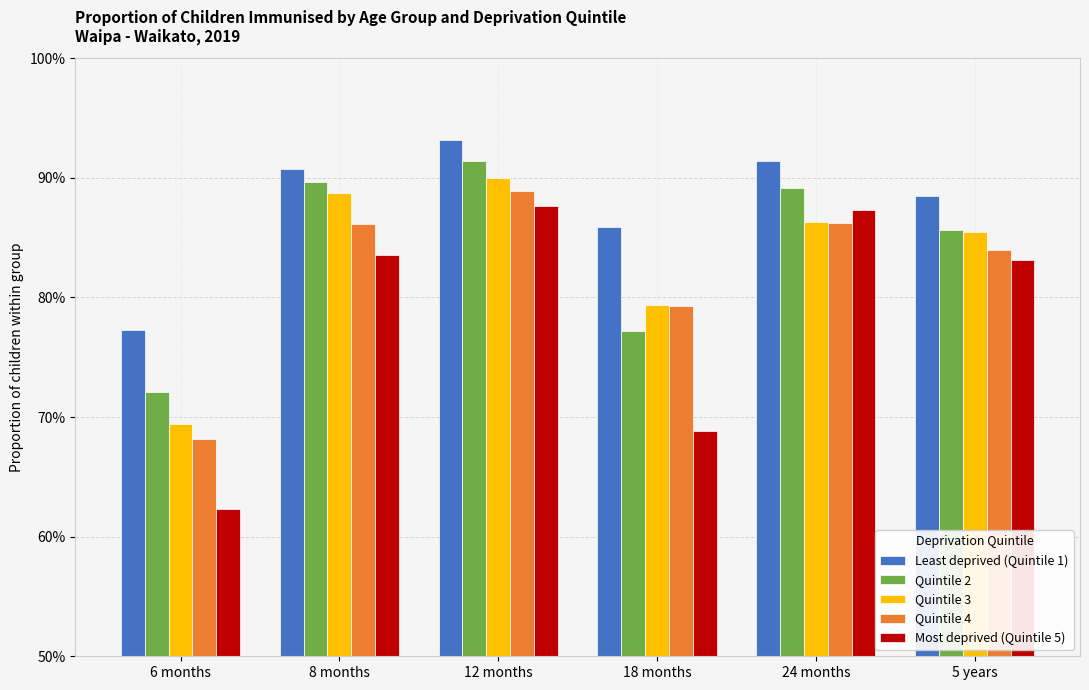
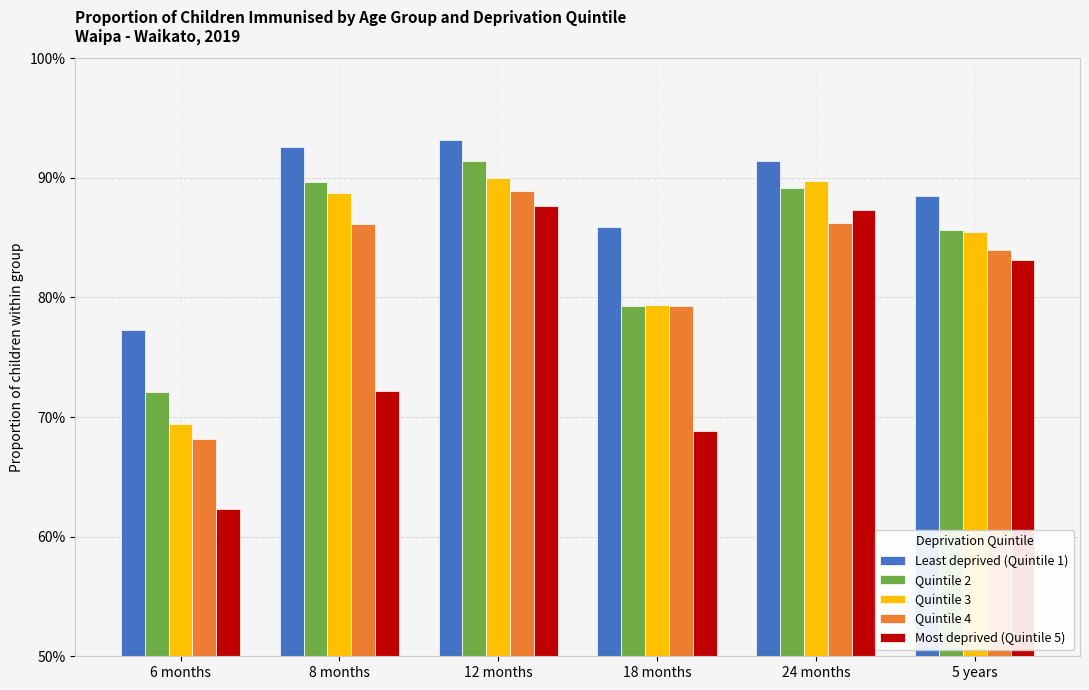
Least deprived (Quintile 1), 8 months: 90.7% -> 92.6%
Most deprived (Quintile 5), 8 months: 83.6% -> 72.2%
Quintile 2, 18 months: 77.2% -> 79.3%
Quintile 3, 24 months: 86.3% -> 89.7%
